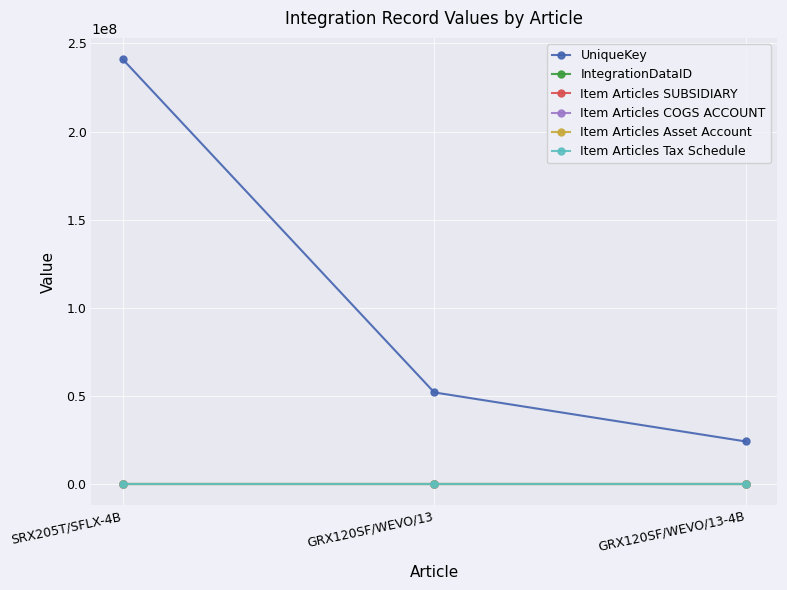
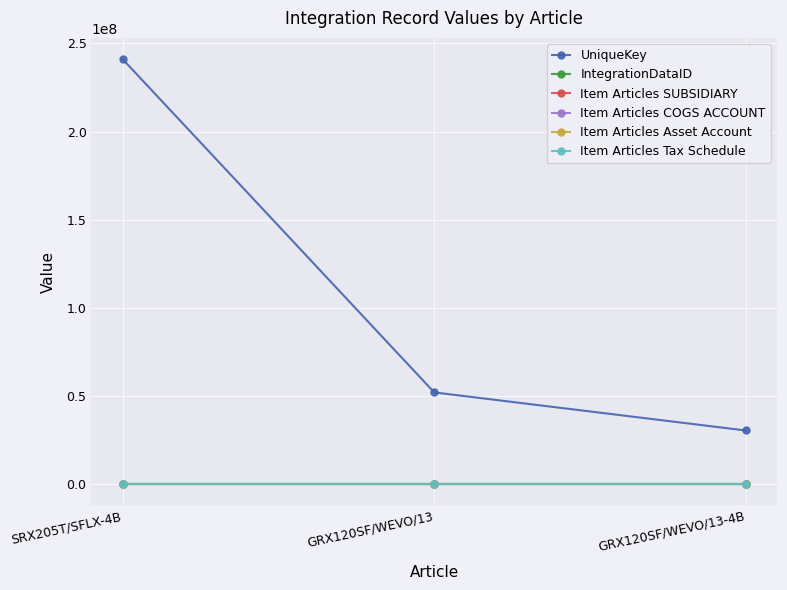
UniqueKey, GRX120SF/WEVO/13-4B: 24000000 -> 30000000
